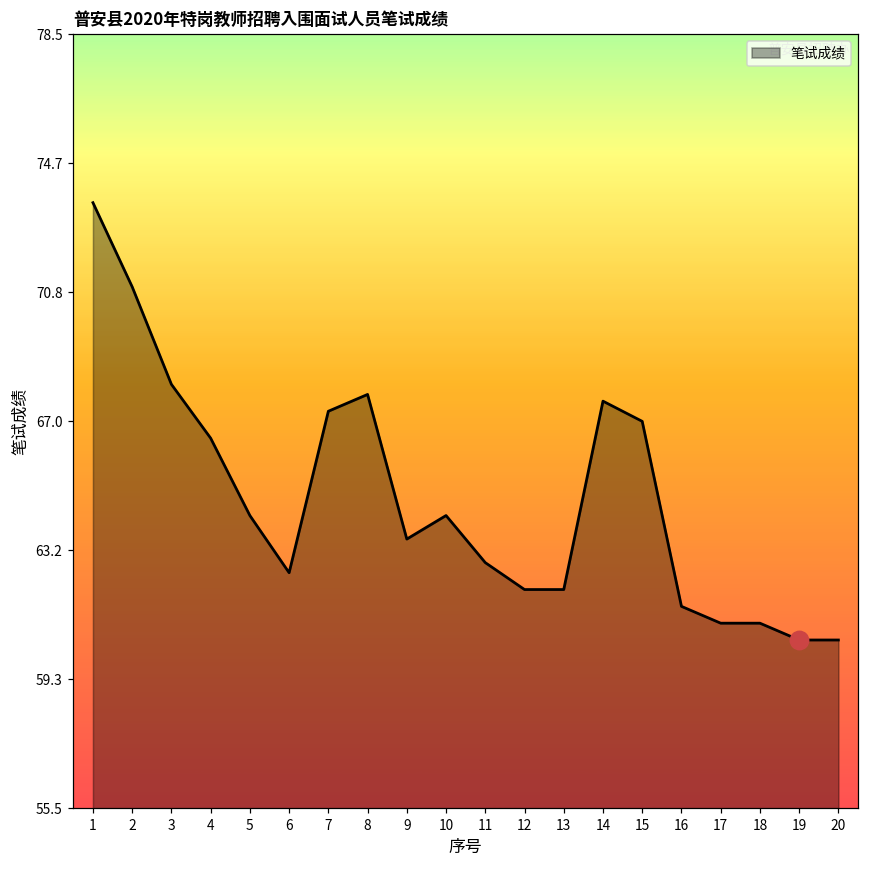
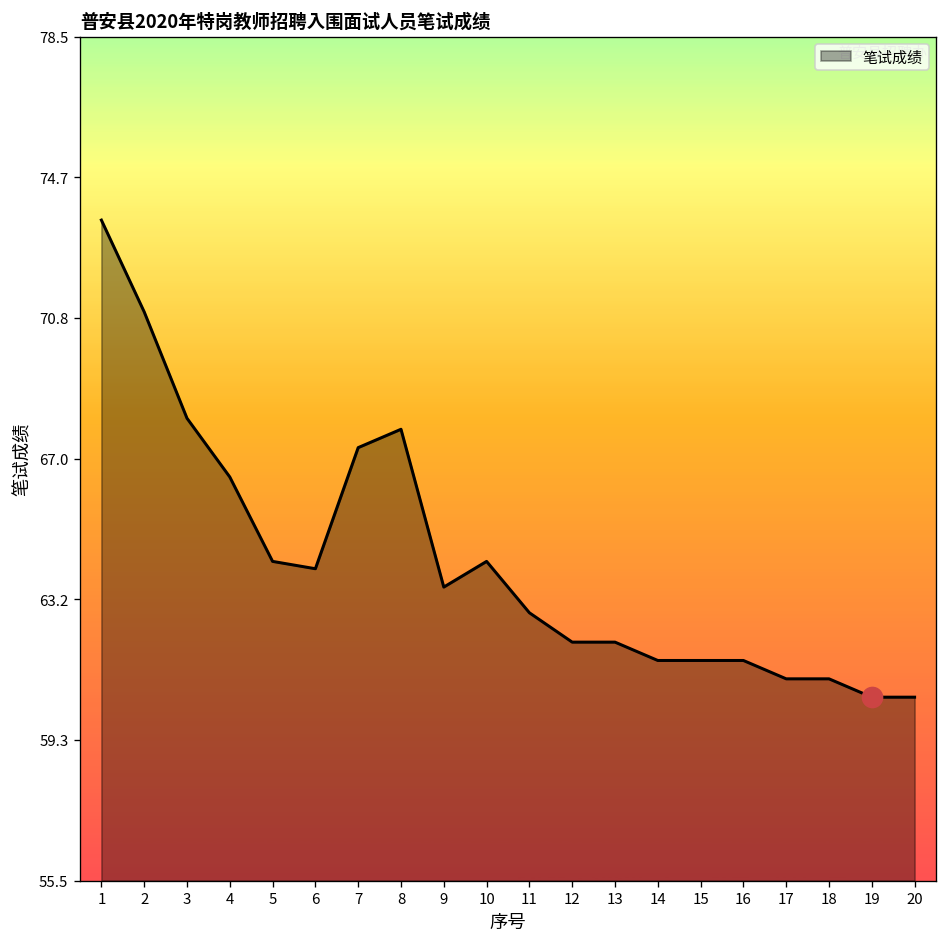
笔试成绩, 6: 62.5 -> 64.0
笔试成绩, 14: 67.6 -> 61.5
笔试成绩, 15: 67.0 -> 61.5
